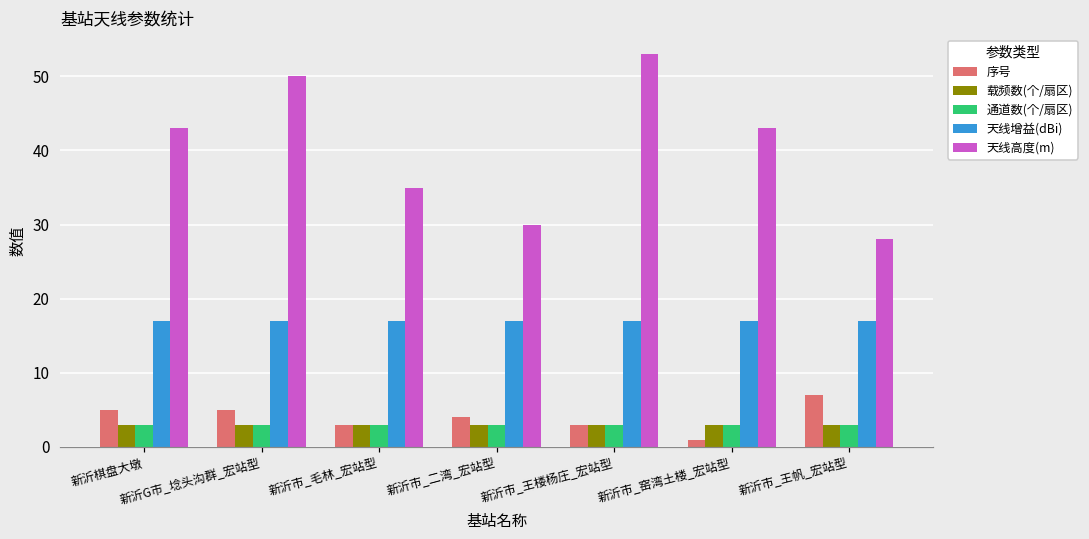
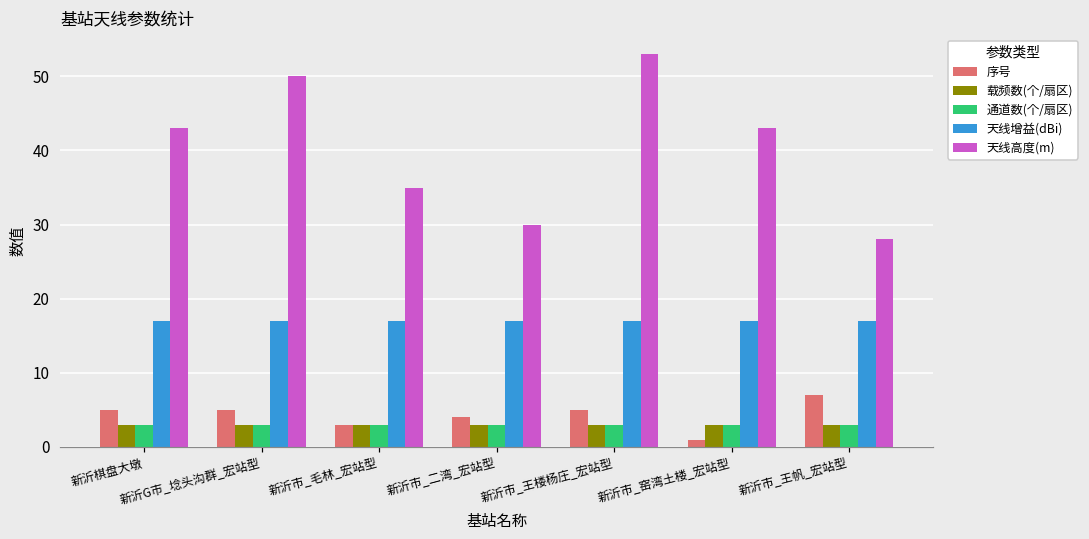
序号, 新沂市_王楼杨庄_宏站型: 3 -> 5
